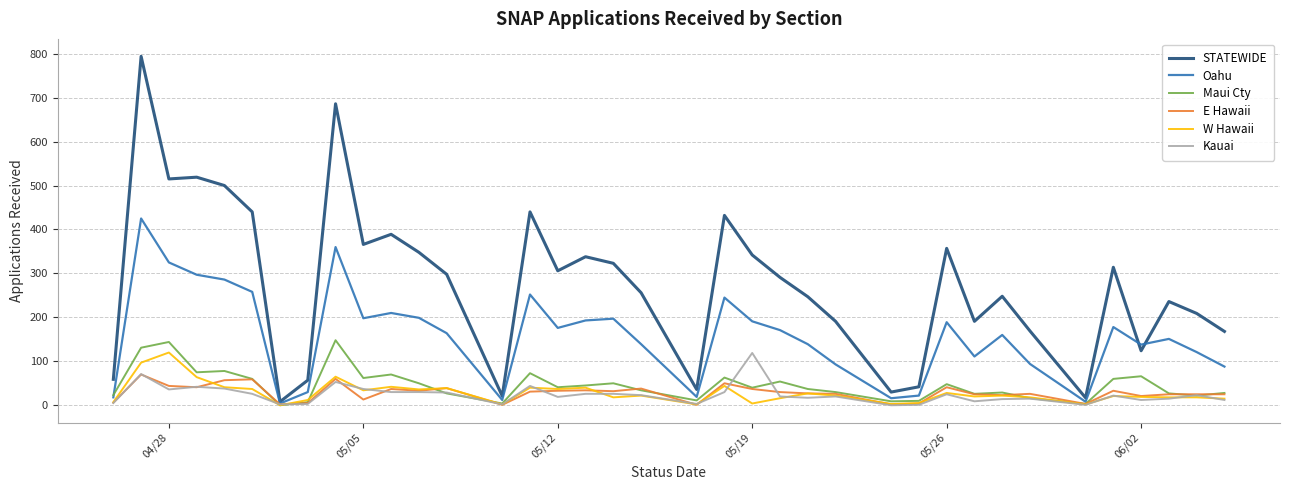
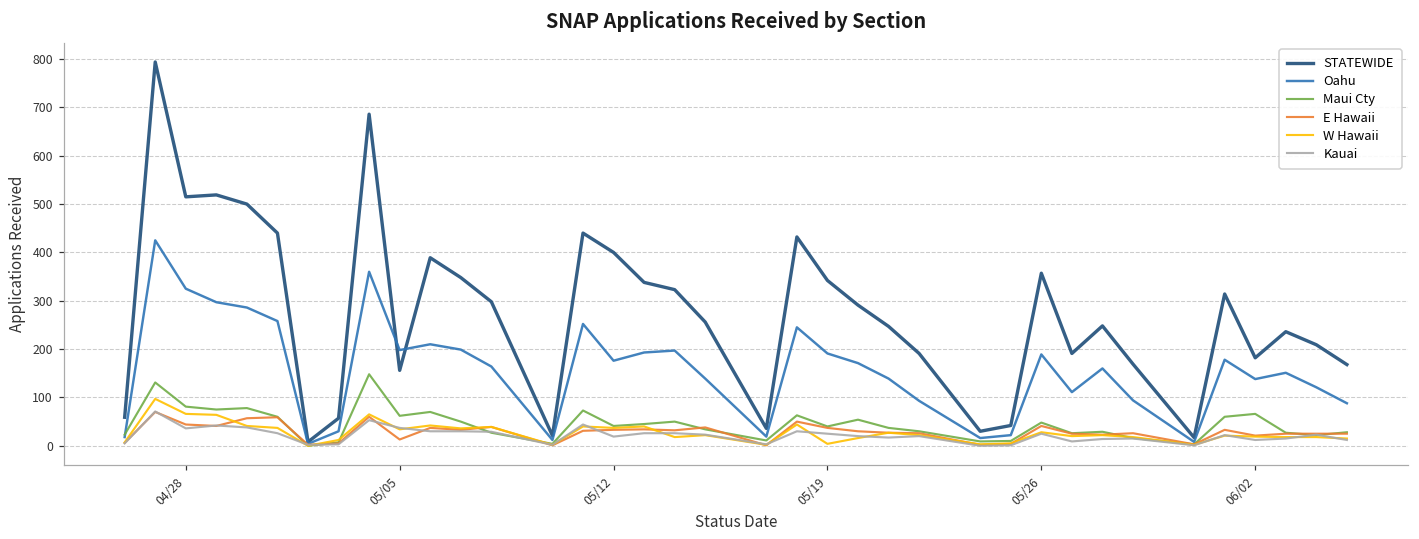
Maui Cty, 04/28: 140 -> 80
W Hawaii, 04/28: 120 -> 70
STATEWIDE, 05/05: 370 -> 160
STATEWIDE, 05/12: 310 -> 400
Kauai, 05/19: 120 -> 30
STATEWIDE, 06/02: 120 -> 180
